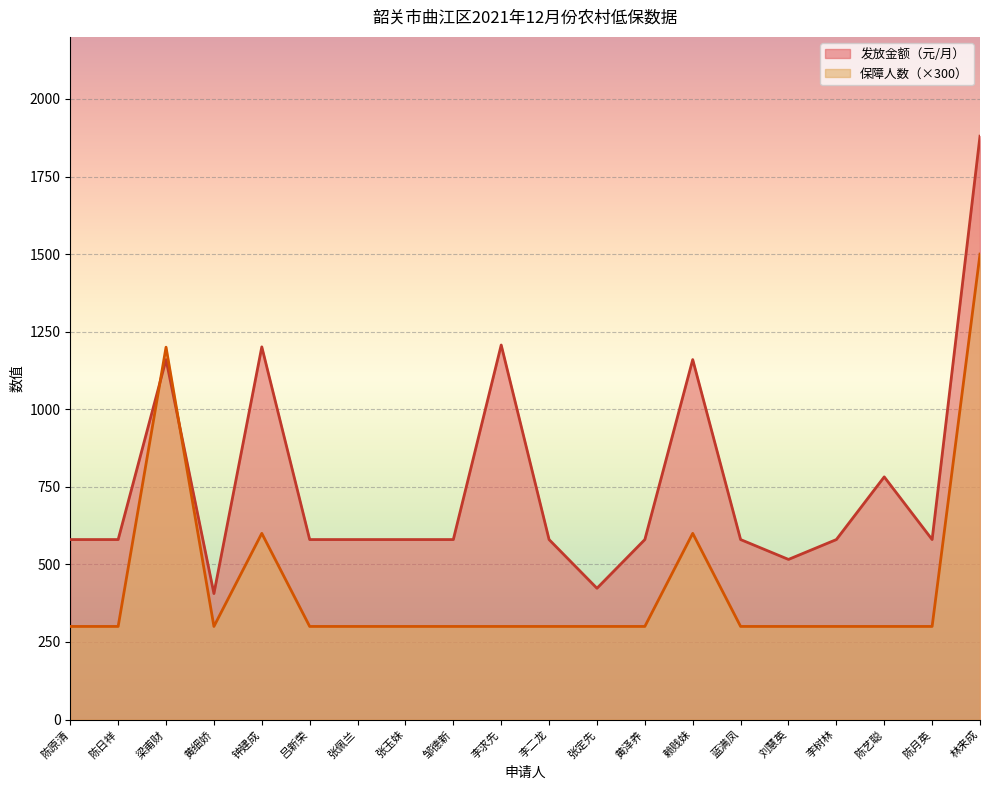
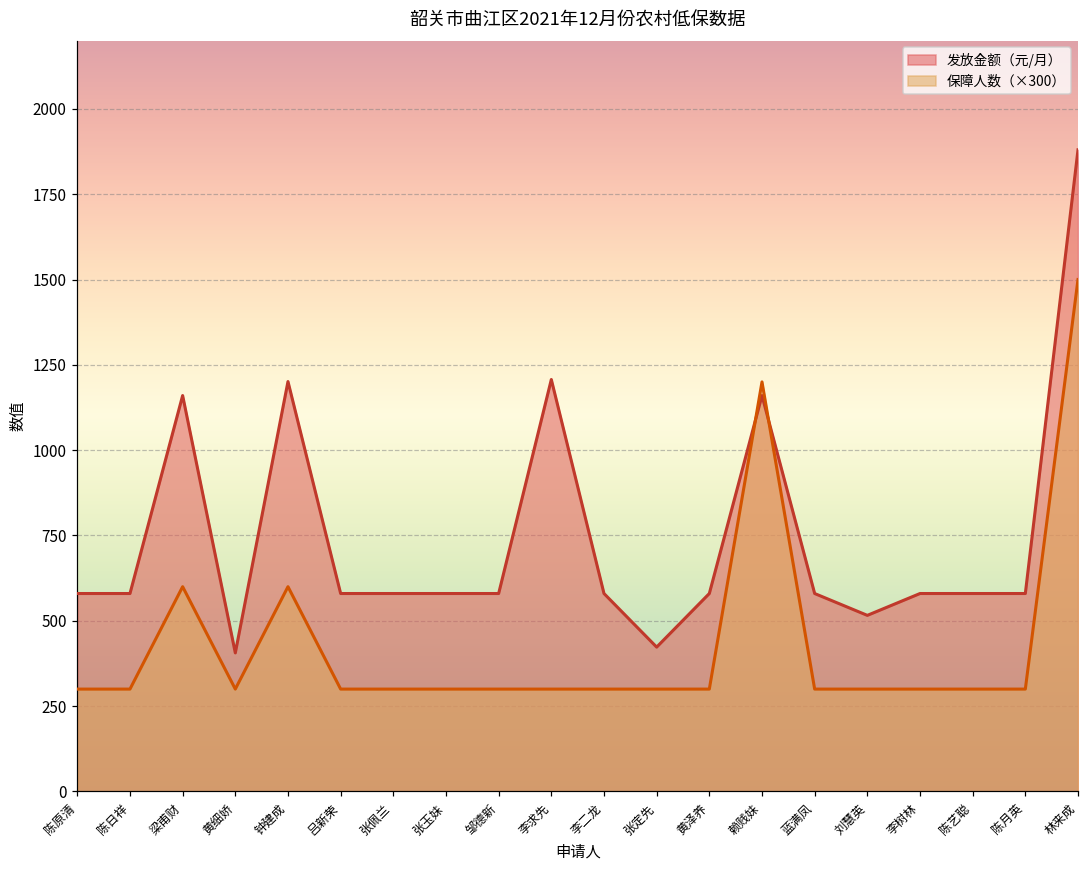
保障人数（×300）, 梁甫财: 1200 -> 600
保障人数（×300）, 赖贱妹: 600 -> 1200
发放金额（元/月）, 陈艺聪: 780 -> 580
